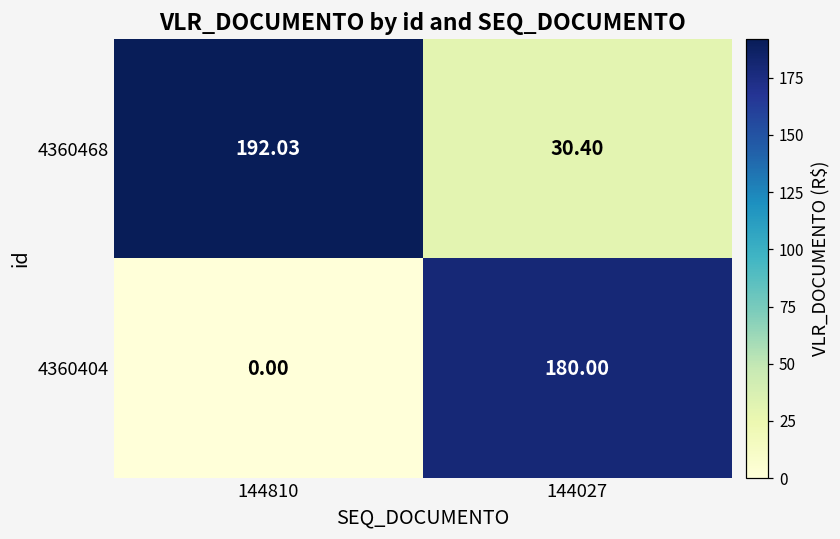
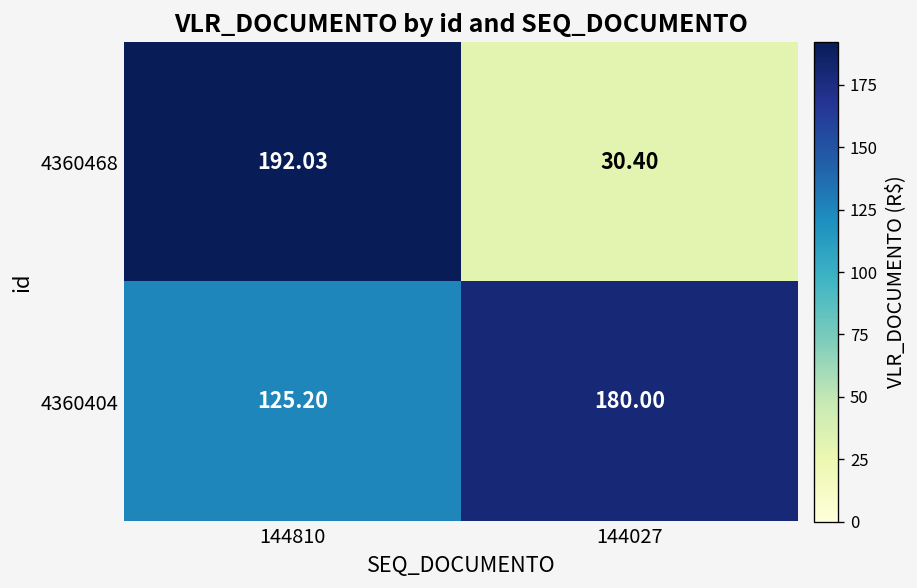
4360404, 144810: 0.00 -> 125.20
